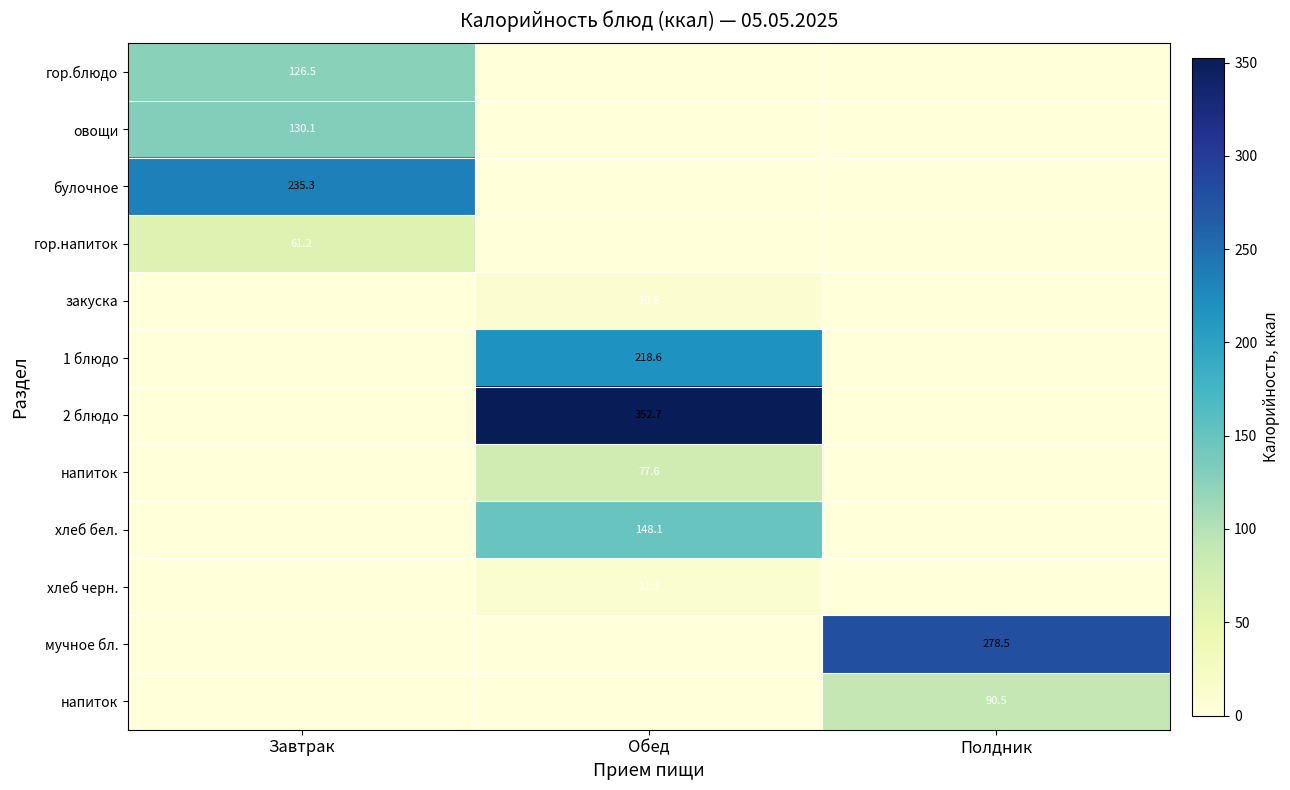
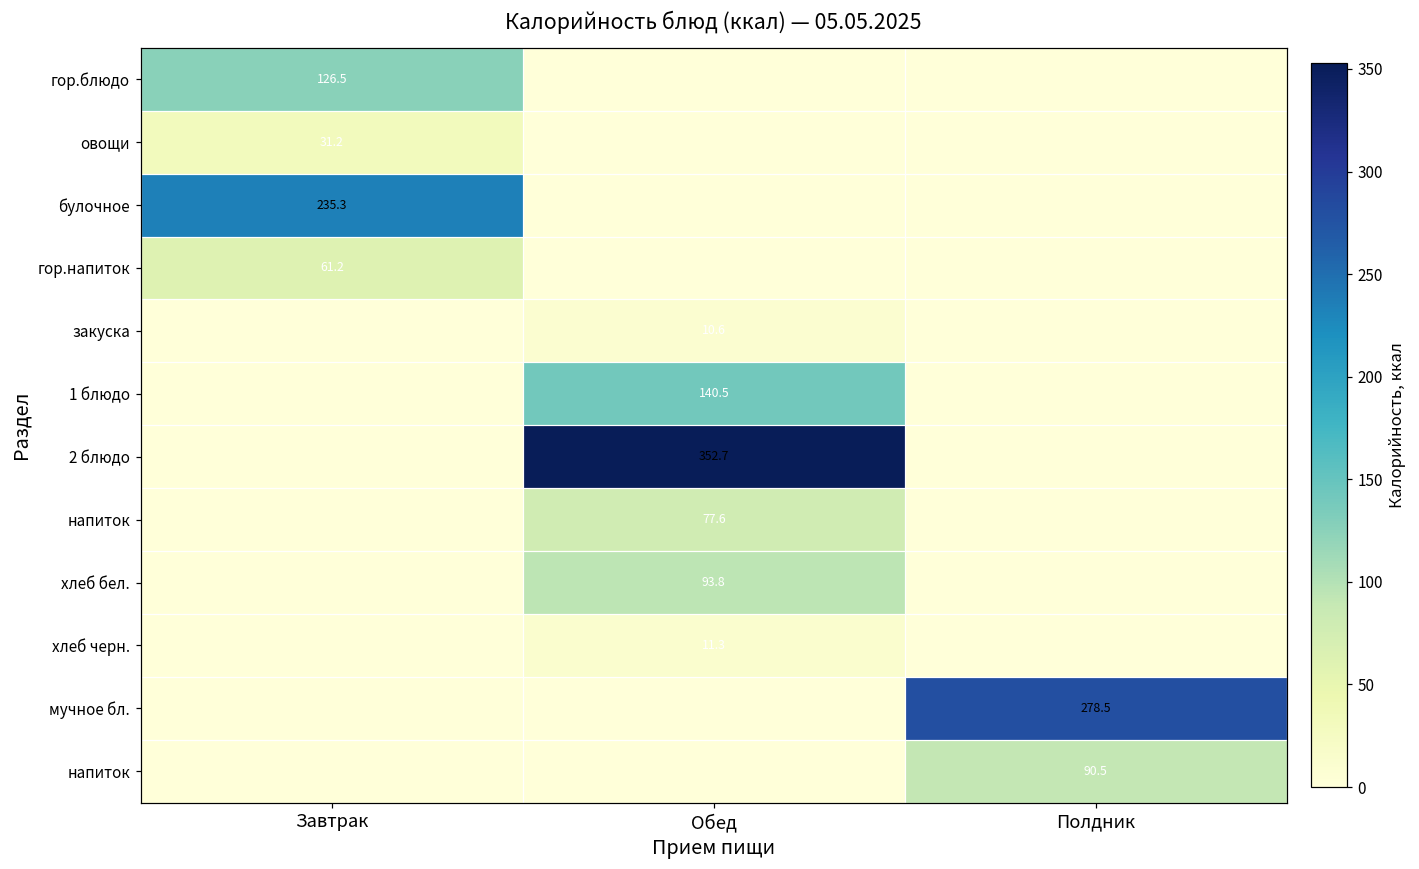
овощи, Завтрак: 130.1 -> 31.2
1 блюдо, Обед: 218.6 -> 140.5
хлеб бел., Обед: 148.1 -> 93.8
